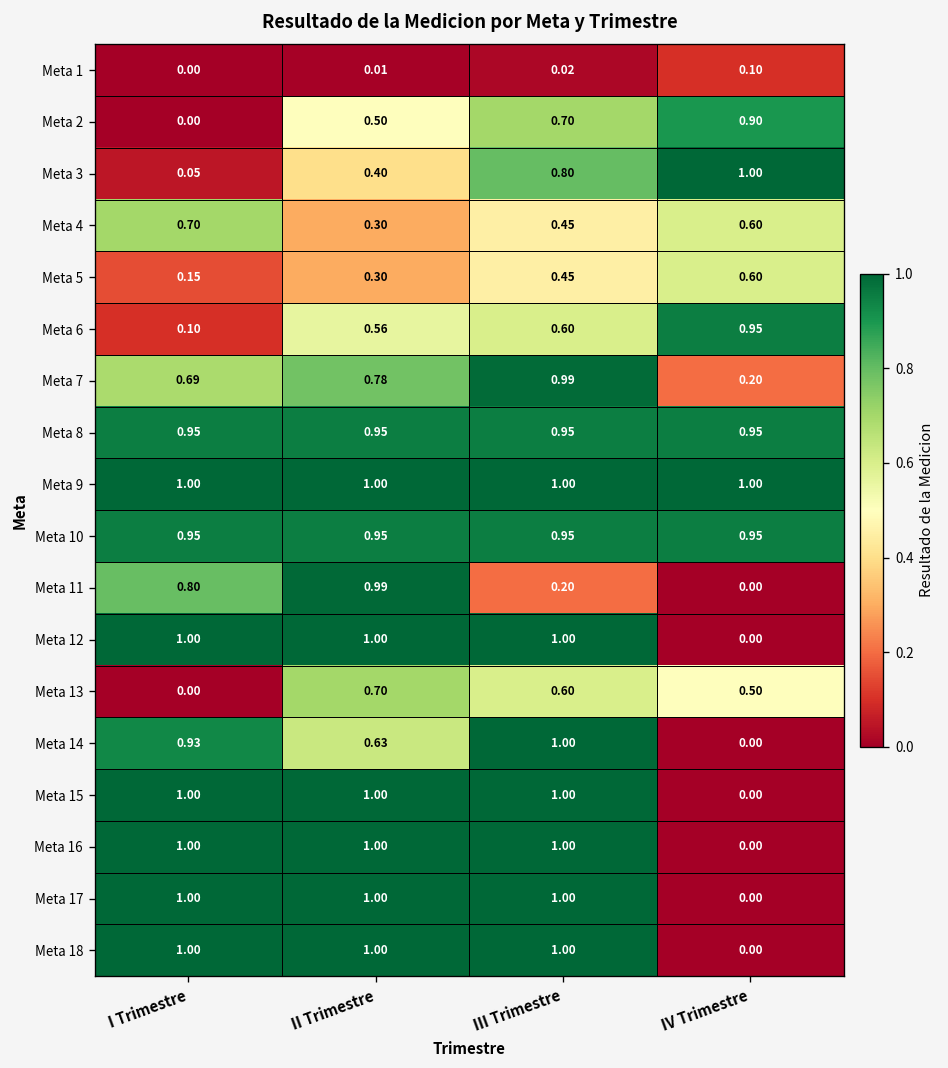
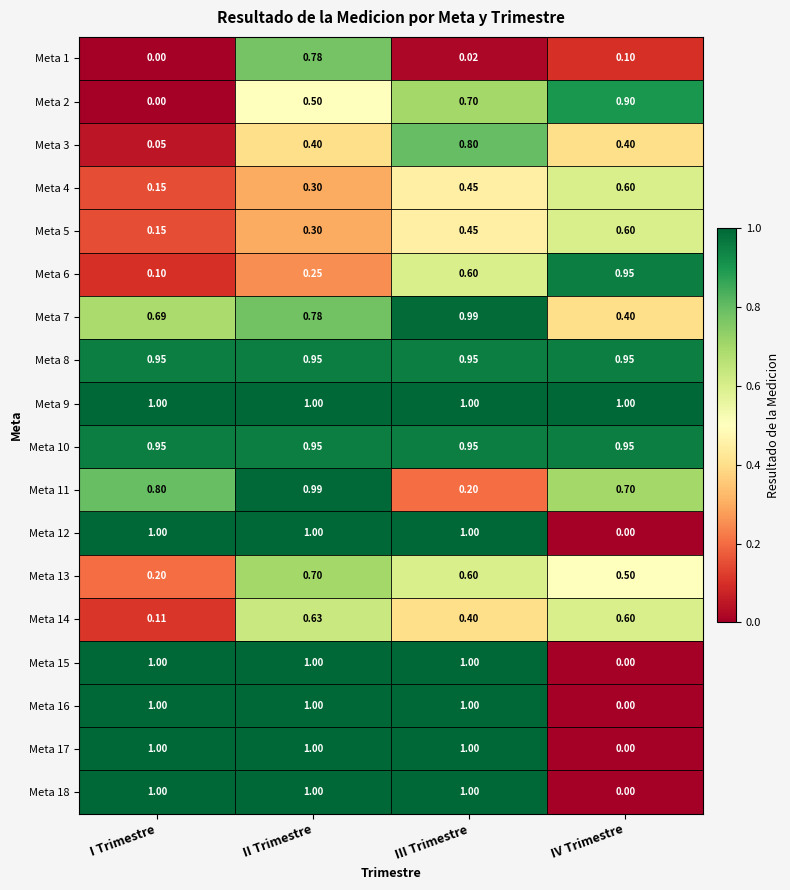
Meta 1, II Trimestre: 0.01 -> 0.78
Meta 3, IV Trimestre: 1.00 -> 0.40
Meta 4, I Trimestre: 0.70 -> 0.15
Meta 6, II Trimestre: 0.56 -> 0.25
Meta 7, IV Trimestre: 0.20 -> 0.40
Meta 11, IV Trimestre: 0.00 -> 0.70
Meta 13, I Trimestre: 0.00 -> 0.20
Meta 14, I Trimestre: 0.93 -> 0.11
Meta 14, III Trimestre: 1.00 -> 0.40
Meta 14, IV Trimestre: 0.00 -> 0.60
